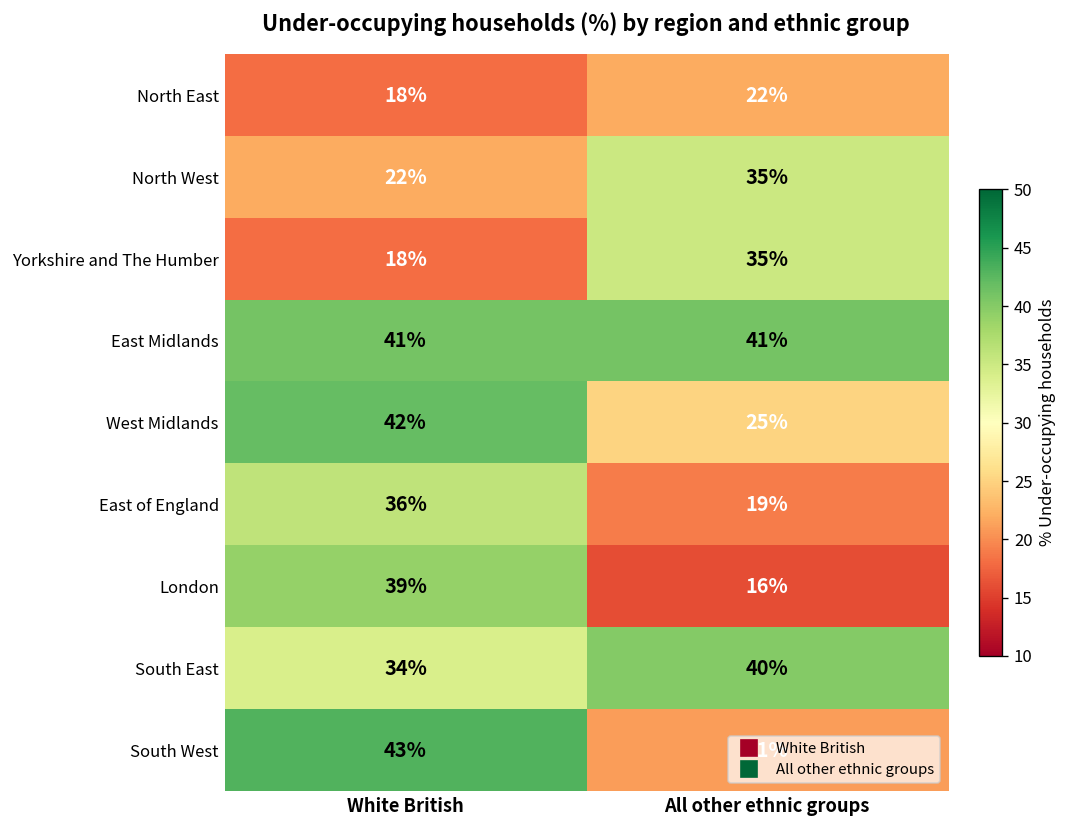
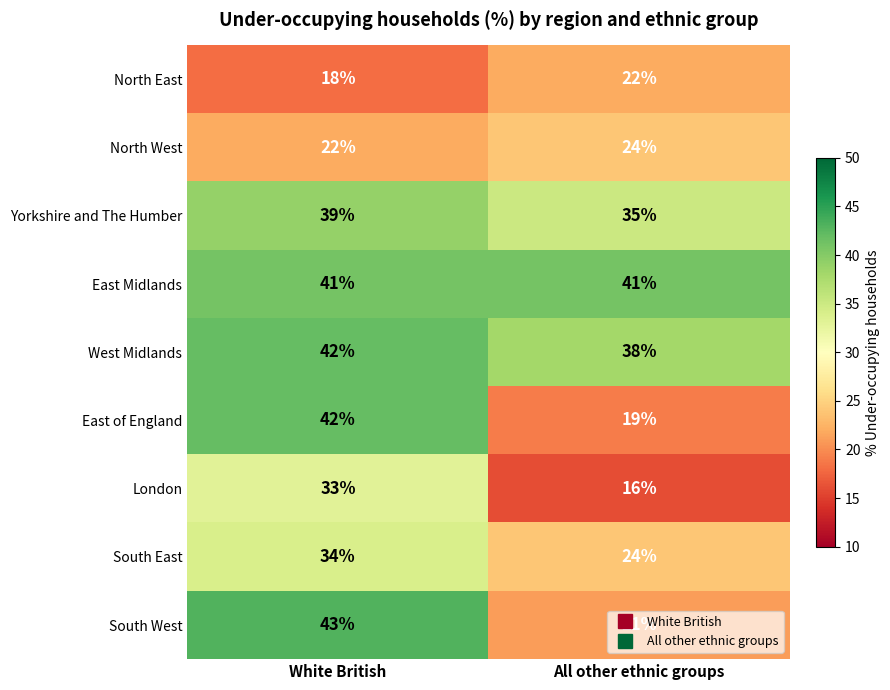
North West, All other ethnic groups: 35% -> 24%
Yorkshire and The Humber, White British: 18% -> 39%
West Midlands, All other ethnic groups: 25% -> 38%
East of England, White British: 36% -> 42%
London, White British: 39% -> 33%
South East, All other ethnic groups: 40% -> 24%
